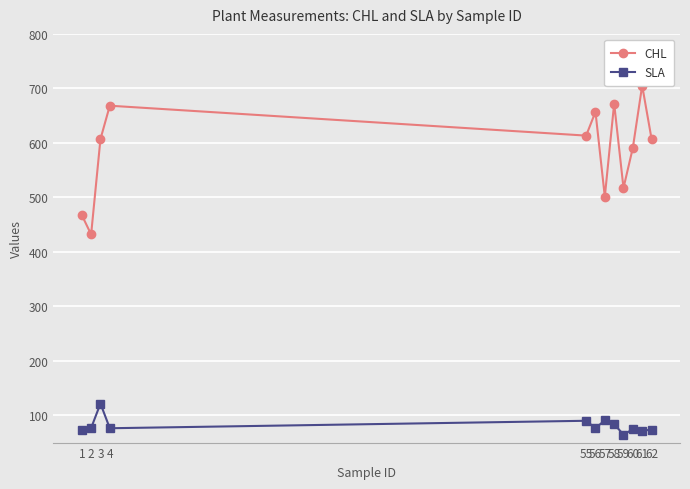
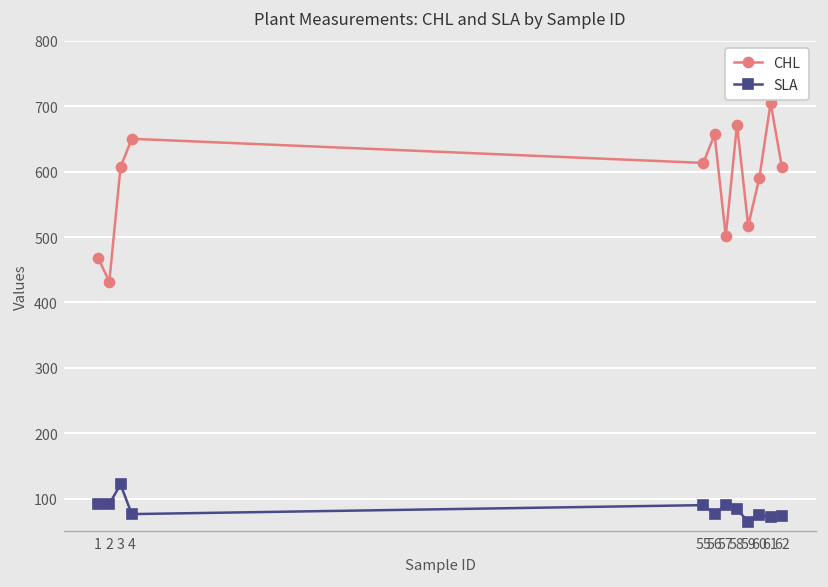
SLA, 1: 70 -> 90
SLA, 2: 80 -> 90
CHL, 4: 670 -> 650
